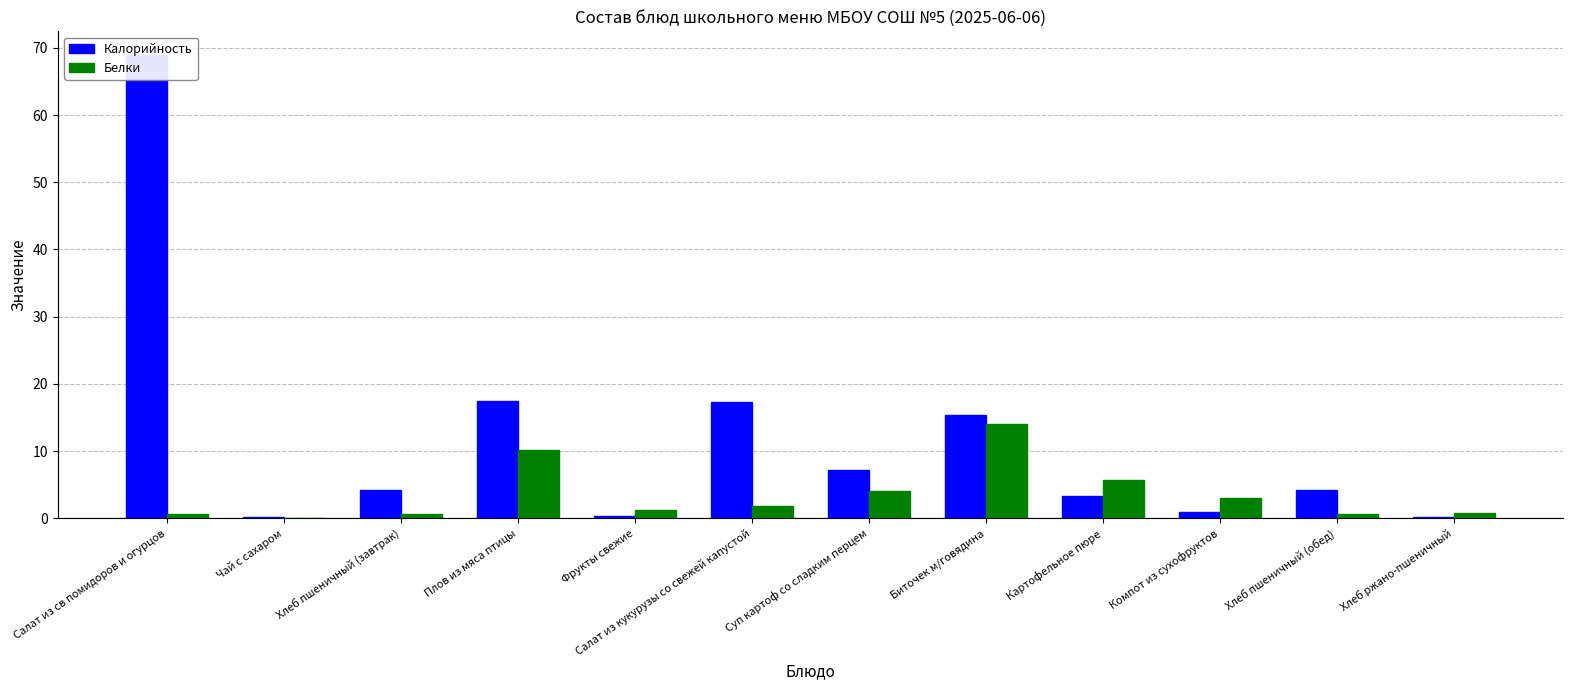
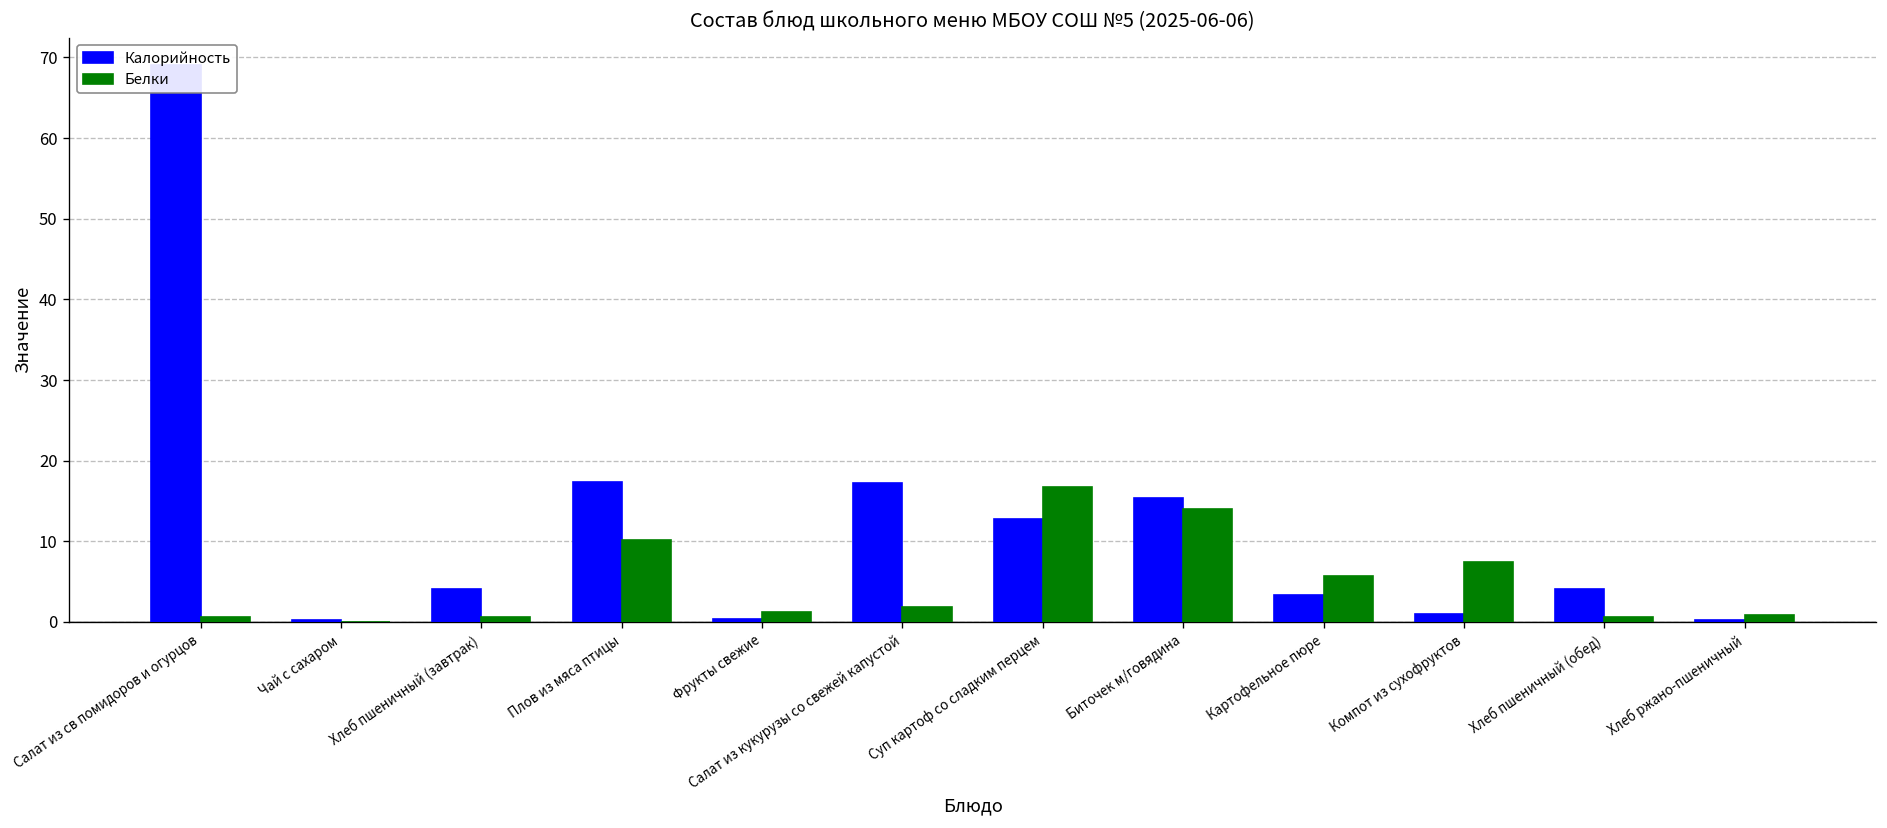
Калорийность, Суп картоф со сладким перцем: 7 -> 13
Белки, Суп картоф со сладким перцем: 4 -> 17
Белки, Компот из сухофруктов: 3 -> 8
